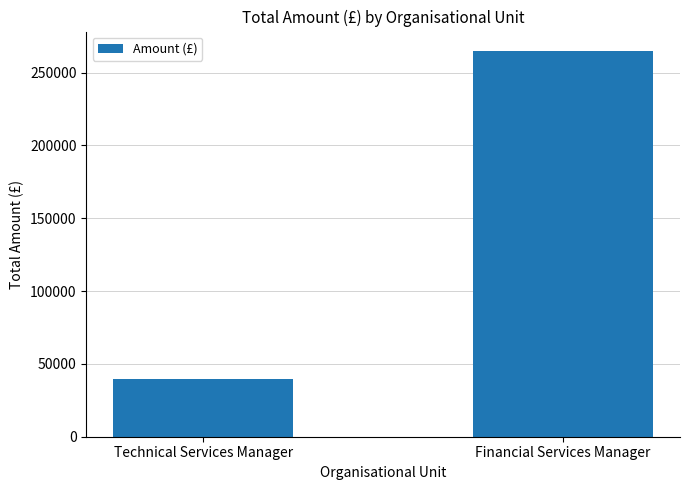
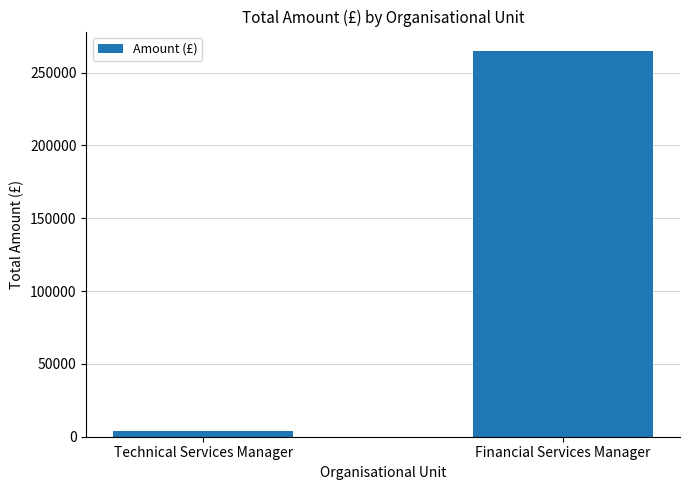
Technical Services Manager: 40000 -> 4000
